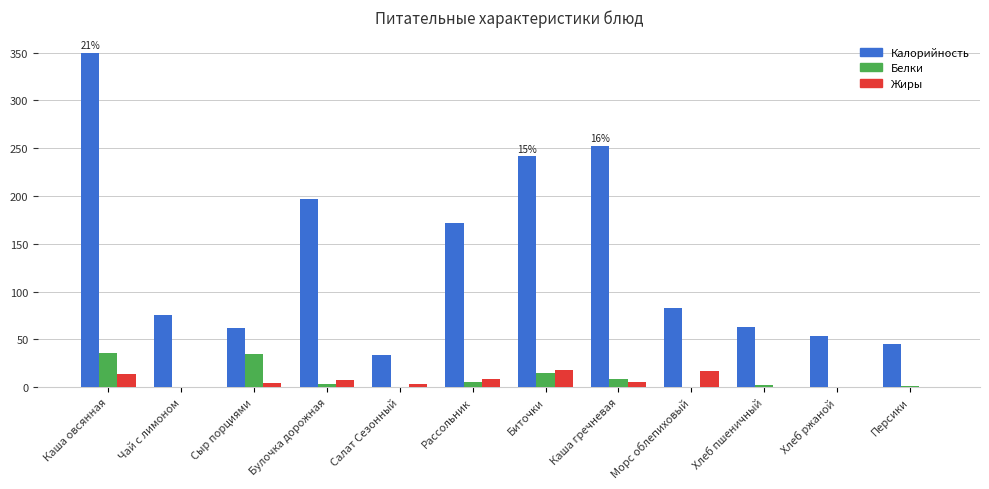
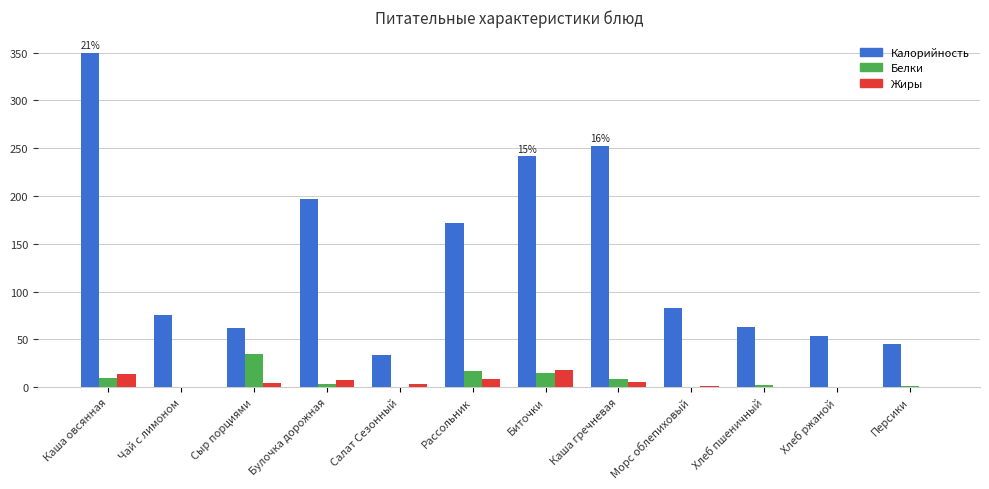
Белки, Каша овсянная: 40 -> 10
Белки, Рассольник: 10 -> 20
Жиры, Морс облепиховый: 20 -> 0
